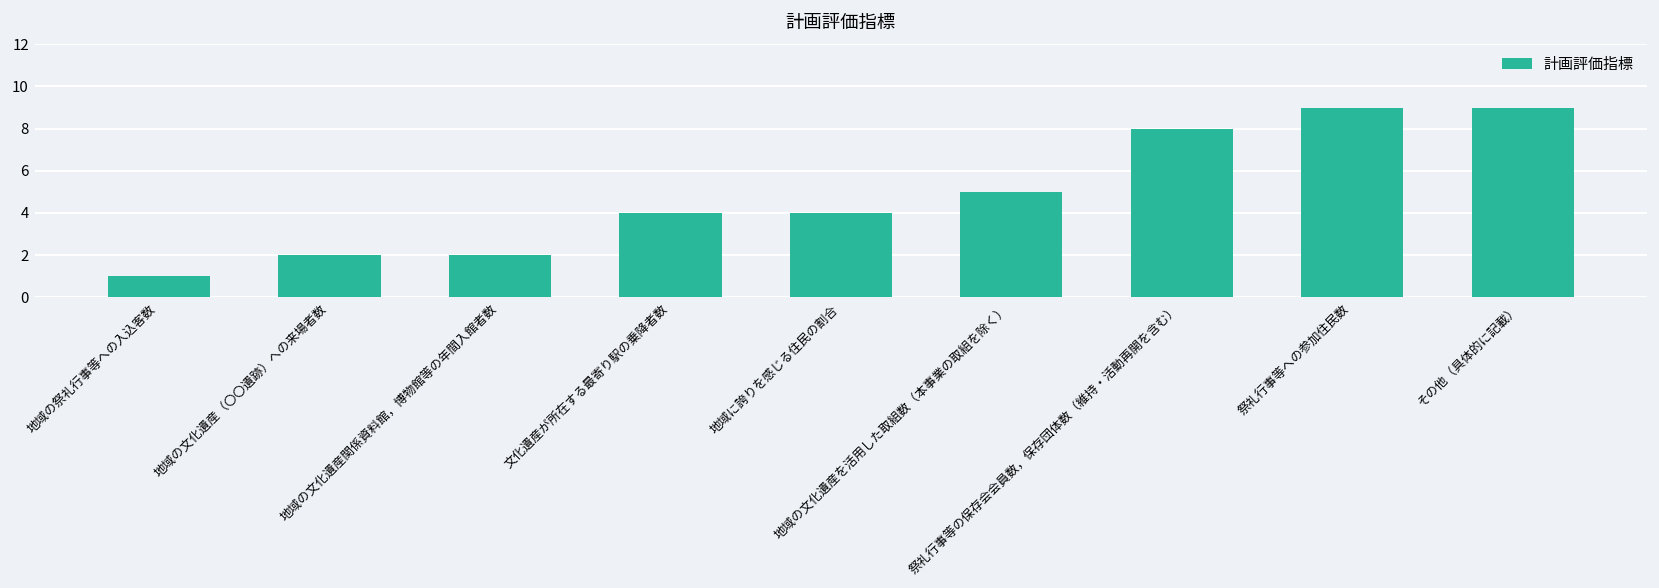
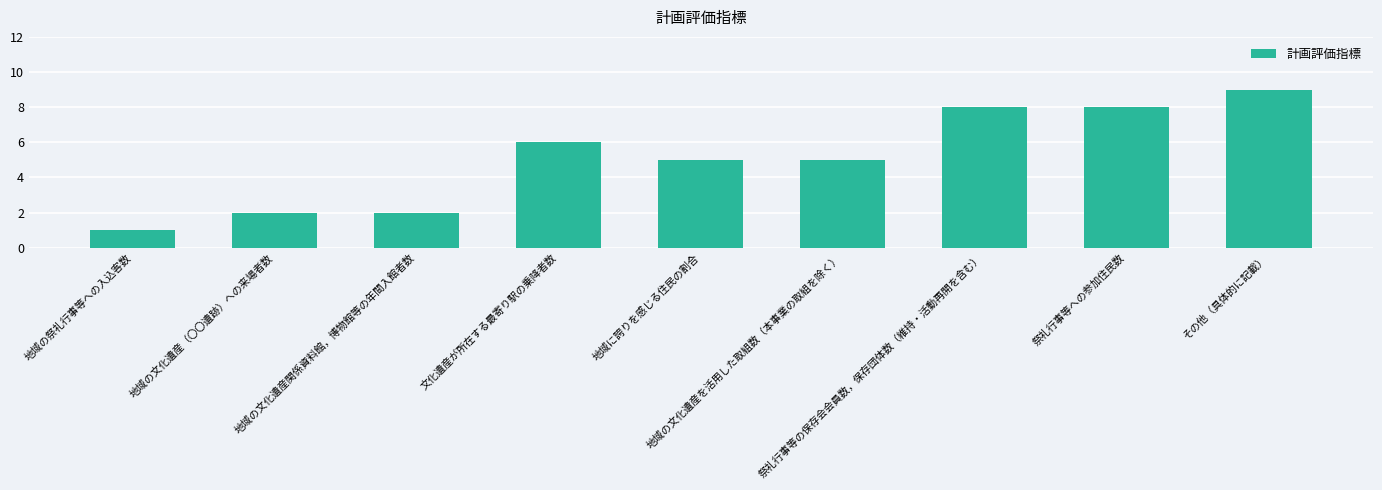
文化遺産が所在する最寄り駅の乗降者数: 4 -> 6
地域に誇りを感じる住民の割合: 4 -> 5
祭礼行事等への参加住民数: 9 -> 8
